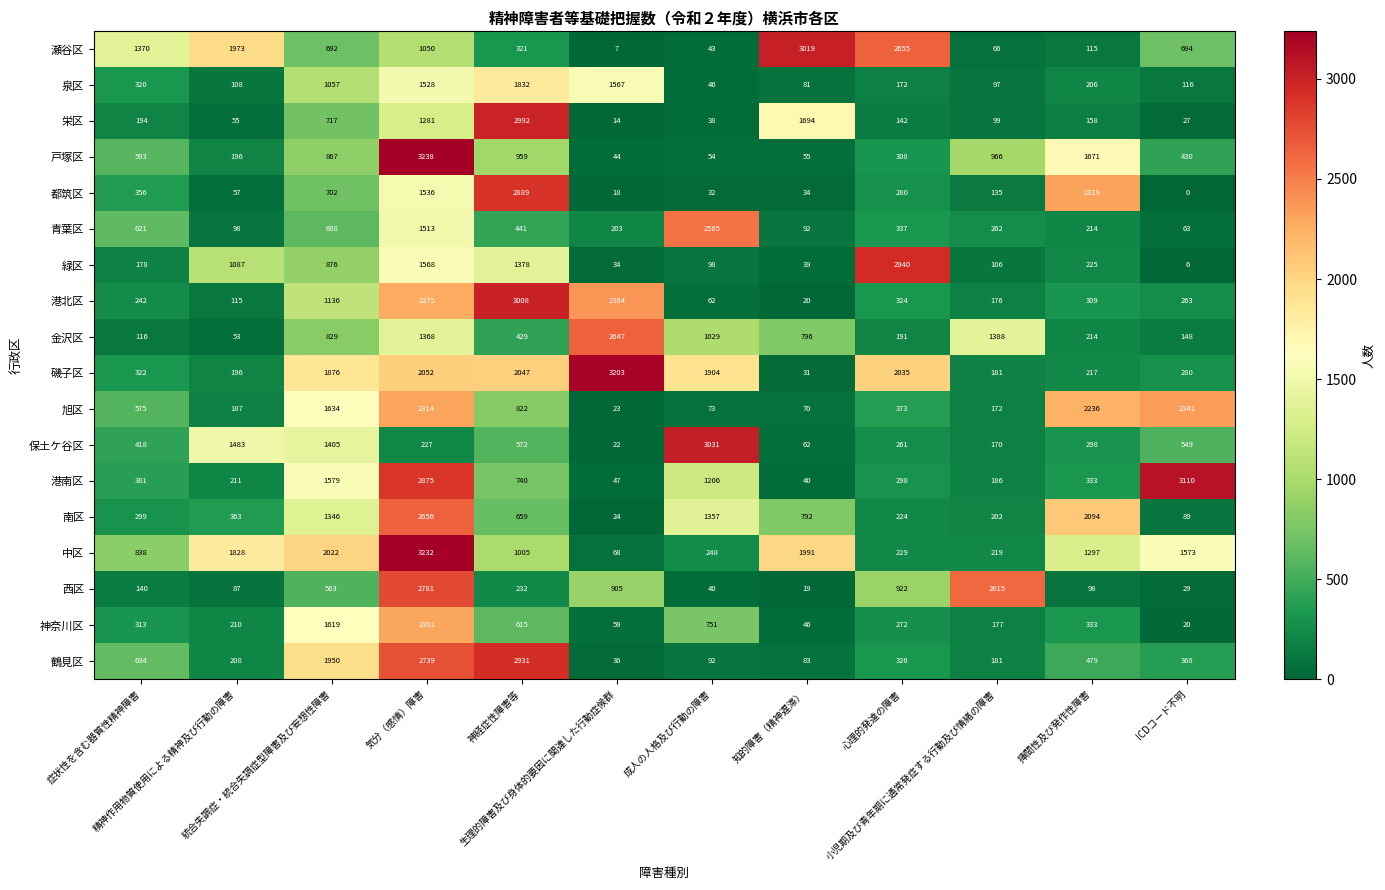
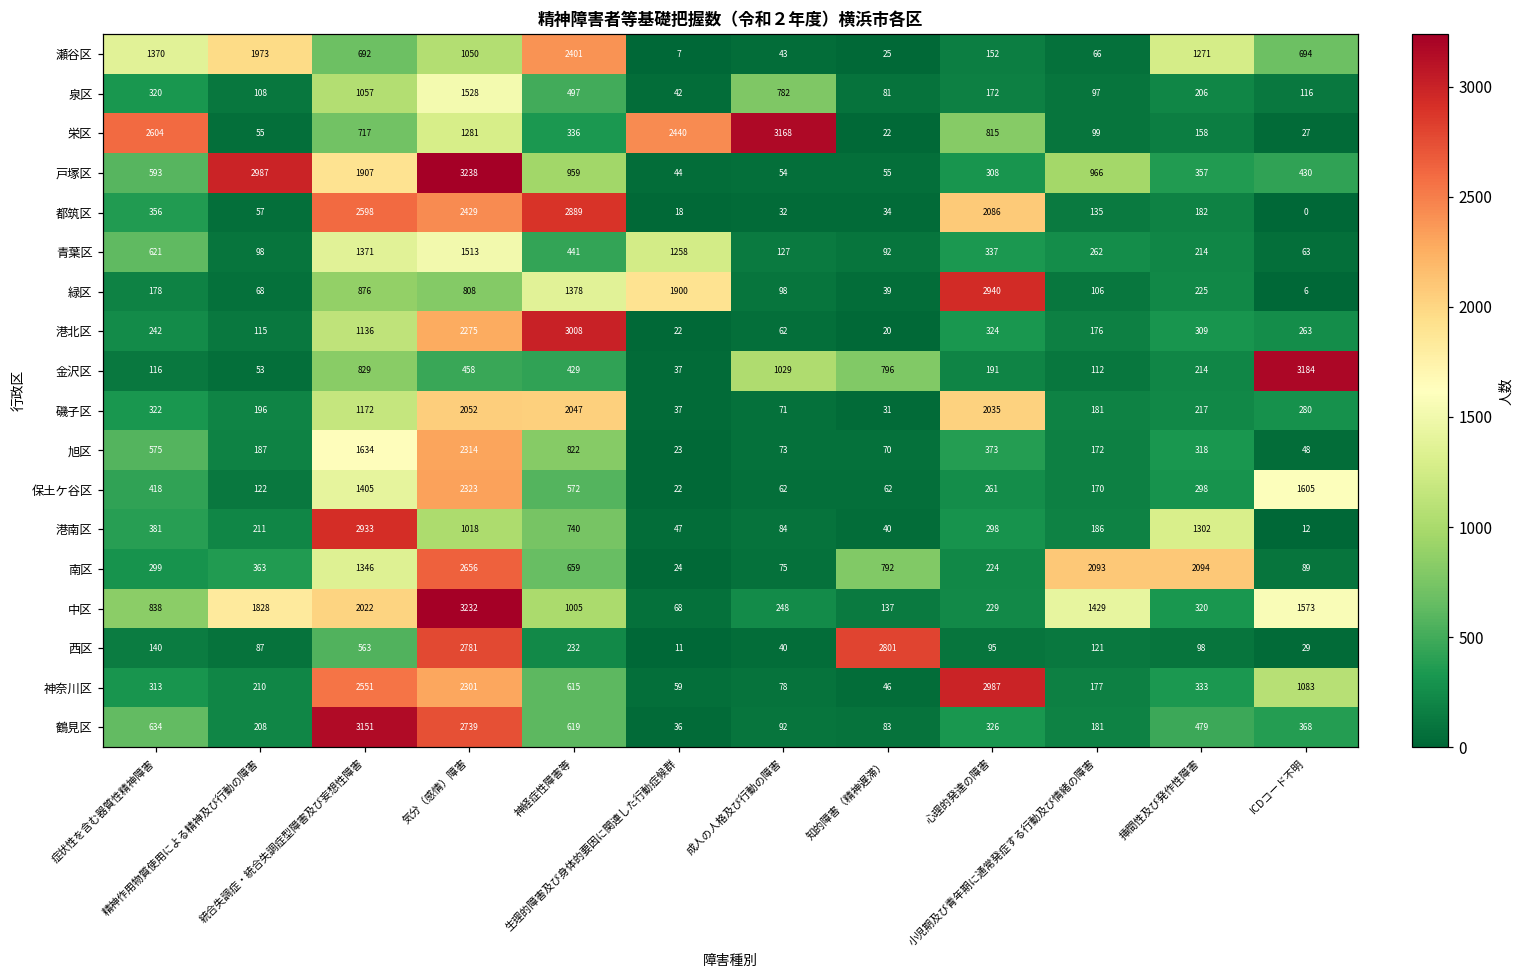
瀬谷区, 神経症性障害等: 321 -> 2401
瀬谷区, 知的障害（精神遅滞）: 3019 -> 25
瀬谷区, 心理的発達の障害: 2655 -> 152
瀬谷区, 挿間性及び発作性障害: 115 -> 1271
泉区, 神経症性障害等: 1832 -> 497
泉区, 生理的障害及び身体的要因に関連した行動症候群: 1567 -> 42
泉区, 成人の人格及び行動の障害: 46 -> 782
栄区, 症状性を含む器質性精神障害: 194 -> 2604
栄区, 神経症性障害等: 2992 -> 336
栄区, 生理的障害及び身体的要因に関連した行動症候群: 14 -> 2440
栄区, 成人の人格及び行動の障害: 38 -> 3168
栄区, 知的障害（精神遅滞）: 1694 -> 22
栄区, 心理的発達の障害: 142 -> 815
戸塚区, 精神作用物質使用による精神及び行動の障害: 196 -> 2987
戸塚区, 統合失調症・統合失調症型障害及び妄想性障害: 867 -> 1907
戸塚区, 挿間性及び発作性障害: 1671 -> 357
都筑区, 統合失調症・統合失調症型障害及び妄想性障害: 702 -> 2598
都筑区, 気分（感情）障害: 1536 -> 2429
都筑区, 心理的発達の障害: 280 -> 2086
都筑区, 挿間性及び発作性障害: 2319 -> 182
青葉区, 統合失調症・統合失調症型障害及び妄想性障害: 608 -> 1371
青葉区, 生理的障害及び身体的要因に関連した行動症候群: 203 -> 1258
青葉区, 成人の人格及び行動の障害: 2565 -> 127
緑区, 精神作用物質使用による精神及び行動の障害: 1087 -> 68
緑区, 気分（感情）障害: 1568 -> 808
緑区, 生理的障害及び身体的要因に関連した行動症候群: 34 -> 1900
港北区, 生理的障害及び身体的要因に関連した行動症候群: 2384 -> 22
金沢区, 気分（感情）障害: 1368 -> 458
金沢区, 生理的障害及び身体的要因に関連した行動症候群: 2647 -> 37
金沢区, 小児期及び青年期に通常発症する行動及び情緒の障害: 1388 -> 112
金沢区, ICDコード不明: 148 -> 3184
磯子区, 統合失調症・統合失調症型障害及び妄想性障害: 1876 -> 1172
磯子区, 生理的障害及び身体的要因に関連した行動症候群: 3203 -> 37
磯子区, 成人の人格及び行動の障害: 1904 -> 71
旭区, 挿間性及び発作性障害: 2236 -> 318
旭区, ICDコード不明: 2341 -> 48
保土ケ谷区, 精神作用物質使用による精神及び行動の障害: 1483 -> 122
保土ケ谷区, 気分（感情）障害: 227 -> 2323
保土ケ谷区, 成人の人格及び行動の障害: 3031 -> 62
保土ケ谷区, ICDコード不明: 549 -> 1605
港南区, 統合失調症・統合失調症型障害及び妄想性障害: 1579 -> 2933
港南区, 気分（感情）障害: 2875 -> 1018
港南区, 成人の人格及び行動の障害: 1206 -> 84
港南区, 挿間性及び発作性障害: 333 -> 1302
港南区, ICDコード不明: 3110 -> 12
南区, 成人の人格及び行動の障害: 1357 -> 75
南区, 小児期及び青年期に通常発症する行動及び情緒の障害: 202 -> 2093
中区, 知的障害（精神遅滞）: 1991 -> 137
中区, 小児期及び青年期に通常発症する行動及び情緒の障害: 219 -> 1429
中区, 挿間性及び発作性障害: 1297 -> 320
西区, 生理的障害及び身体的要因に関連した行動症候群: 905 -> 11
西区, 知的障害（精神遅滞）: 19 -> 2801
西区, 心理的発達の障害: 922 -> 95
西区, 小児期及び青年期に通常発症する行動及び情緒の障害: 2615 -> 121
神奈川区, 統合失調症・統合失調症型障害及び妄想性障害: 1619 -> 2551
神奈川区, 成人の人格及び行動の障害: 751 -> 78
神奈川区, 心理的発達の障害: 272 -> 2987
神奈川区, ICDコード不明: 20 -> 1083
鶴見区, 統合失調症・統合失調症型障害及び妄想性障害: 1950 -> 3151
鶴見区, 神経症性障害等: 2931 -> 619
